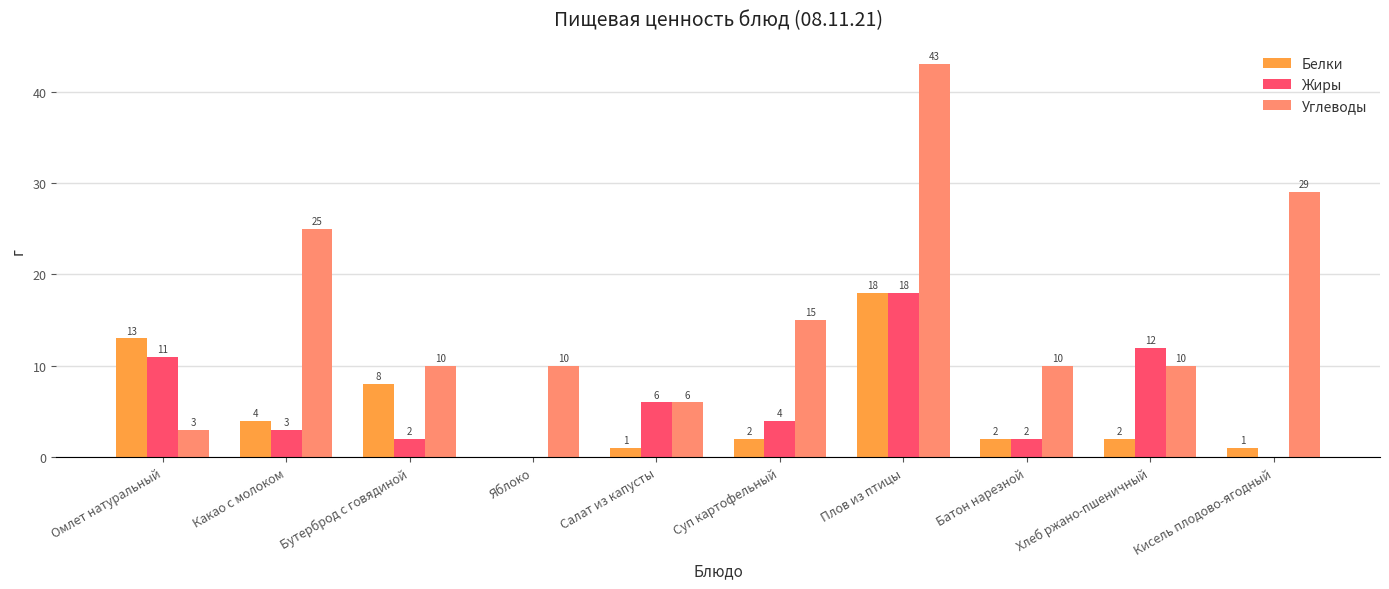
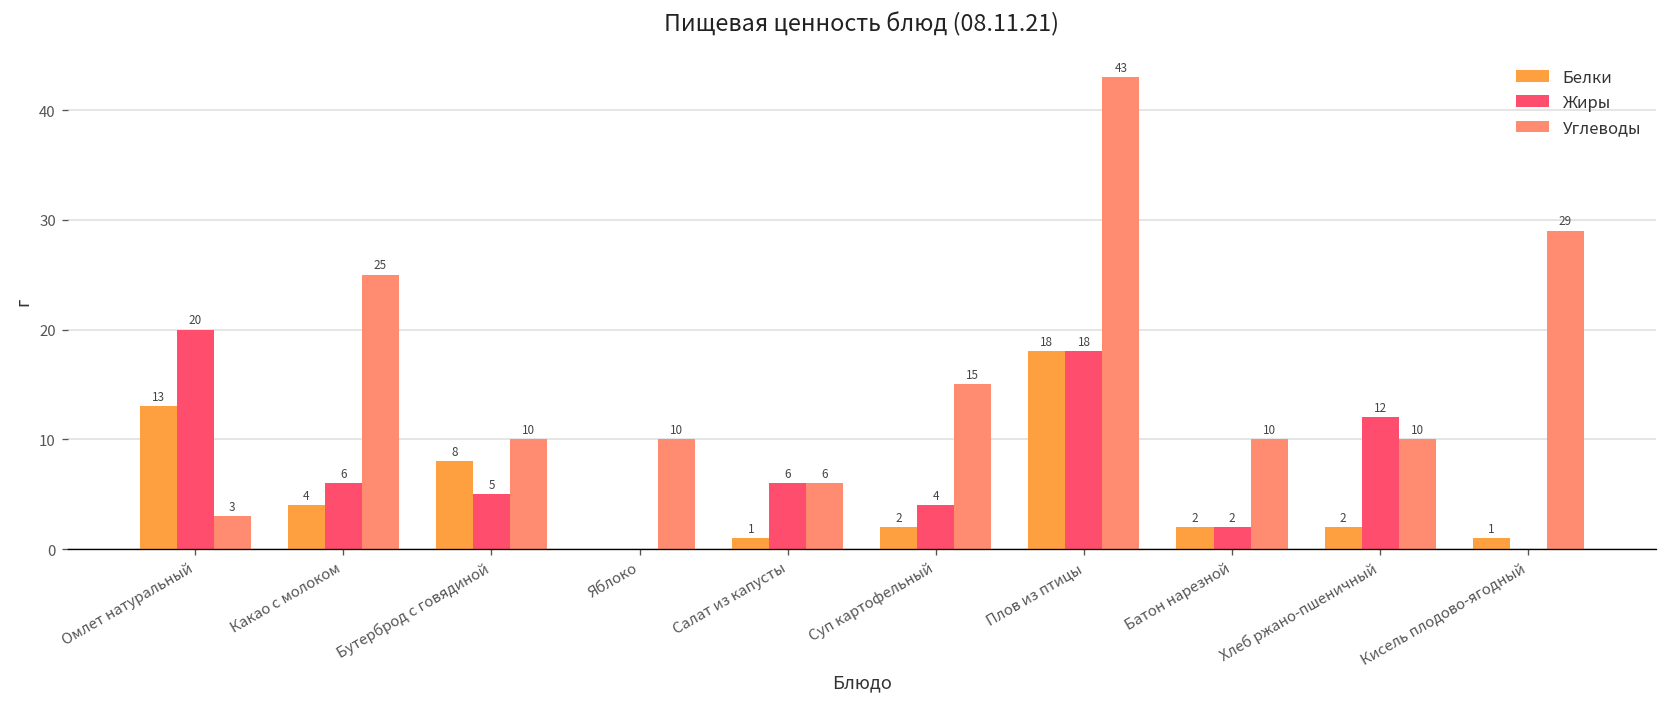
Жиры, Омлет натуральный: 11 -> 20
Жиры, Какао с молоком: 3 -> 6
Жиры, Бутерброд с говядиной: 2 -> 5
